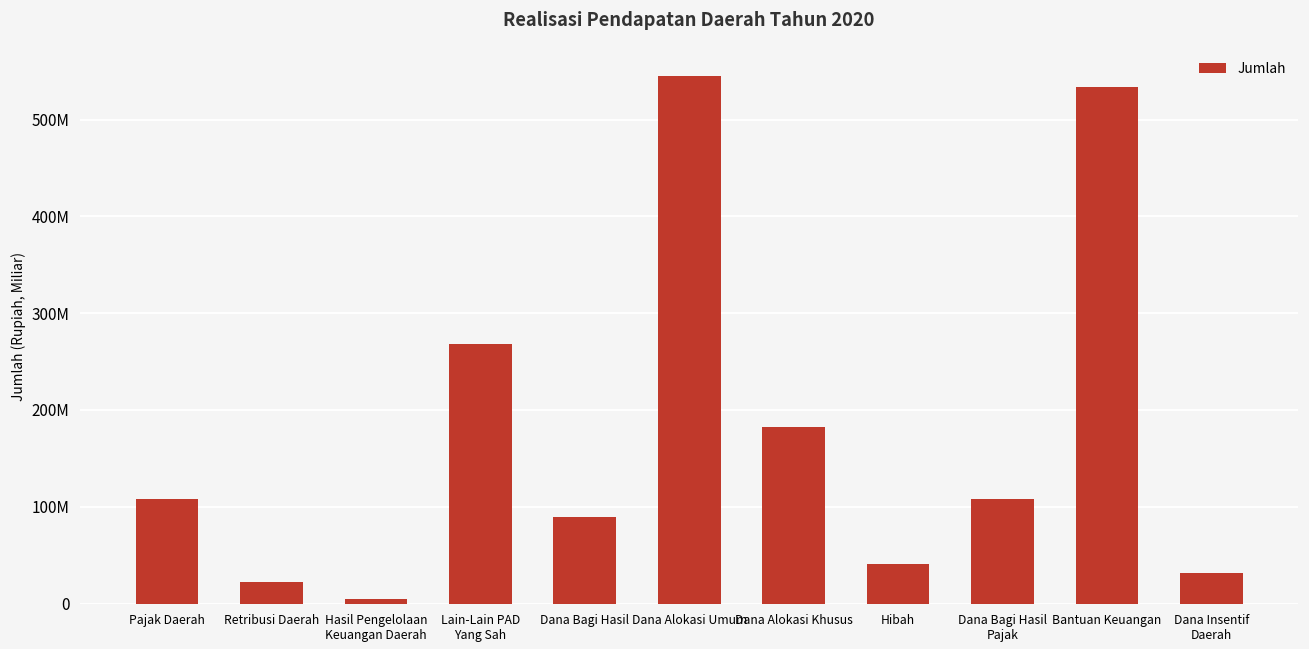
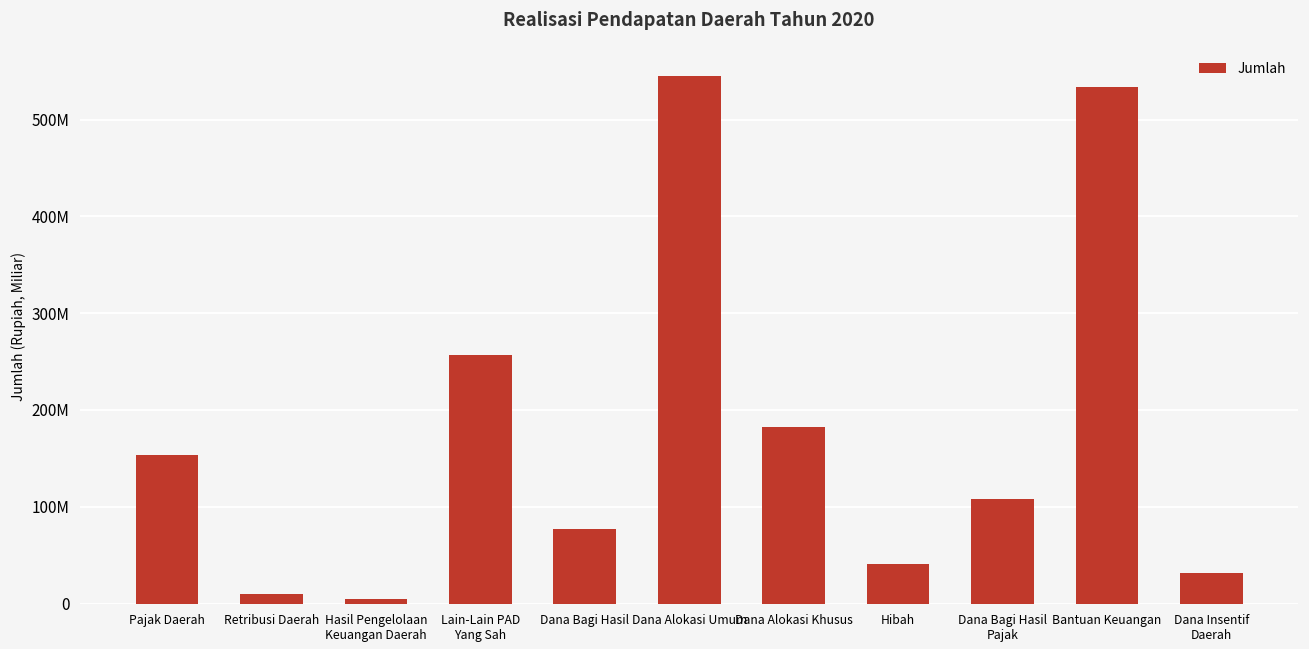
Pajak Daerah: 110000000 -> 150000000
Retribusi Daerah: 20000000 -> 10000000
Lain-Lain PAD Yang Sah: 270000000 -> 260000000
Dana Bagi Hasil: 90000000 -> 80000000
